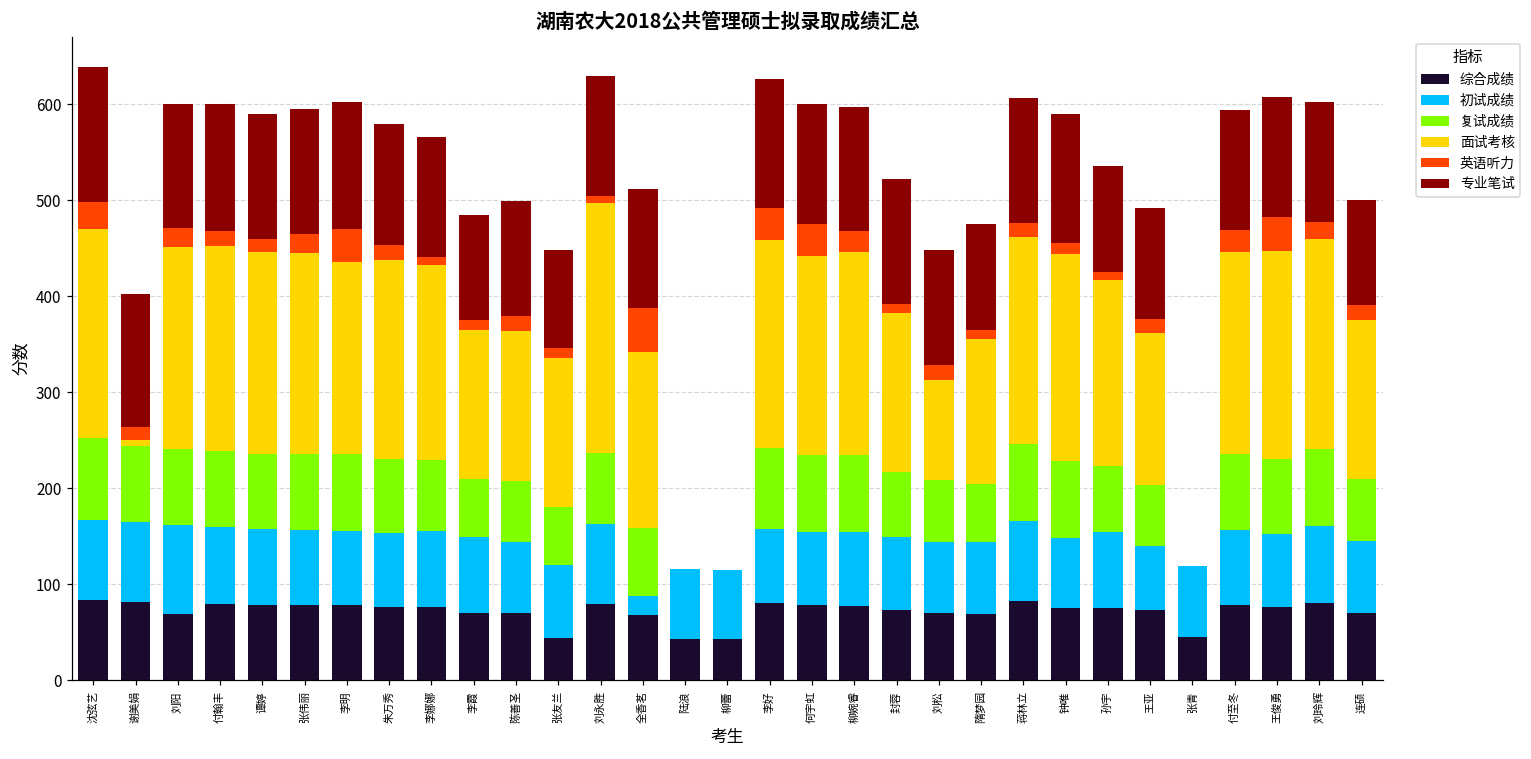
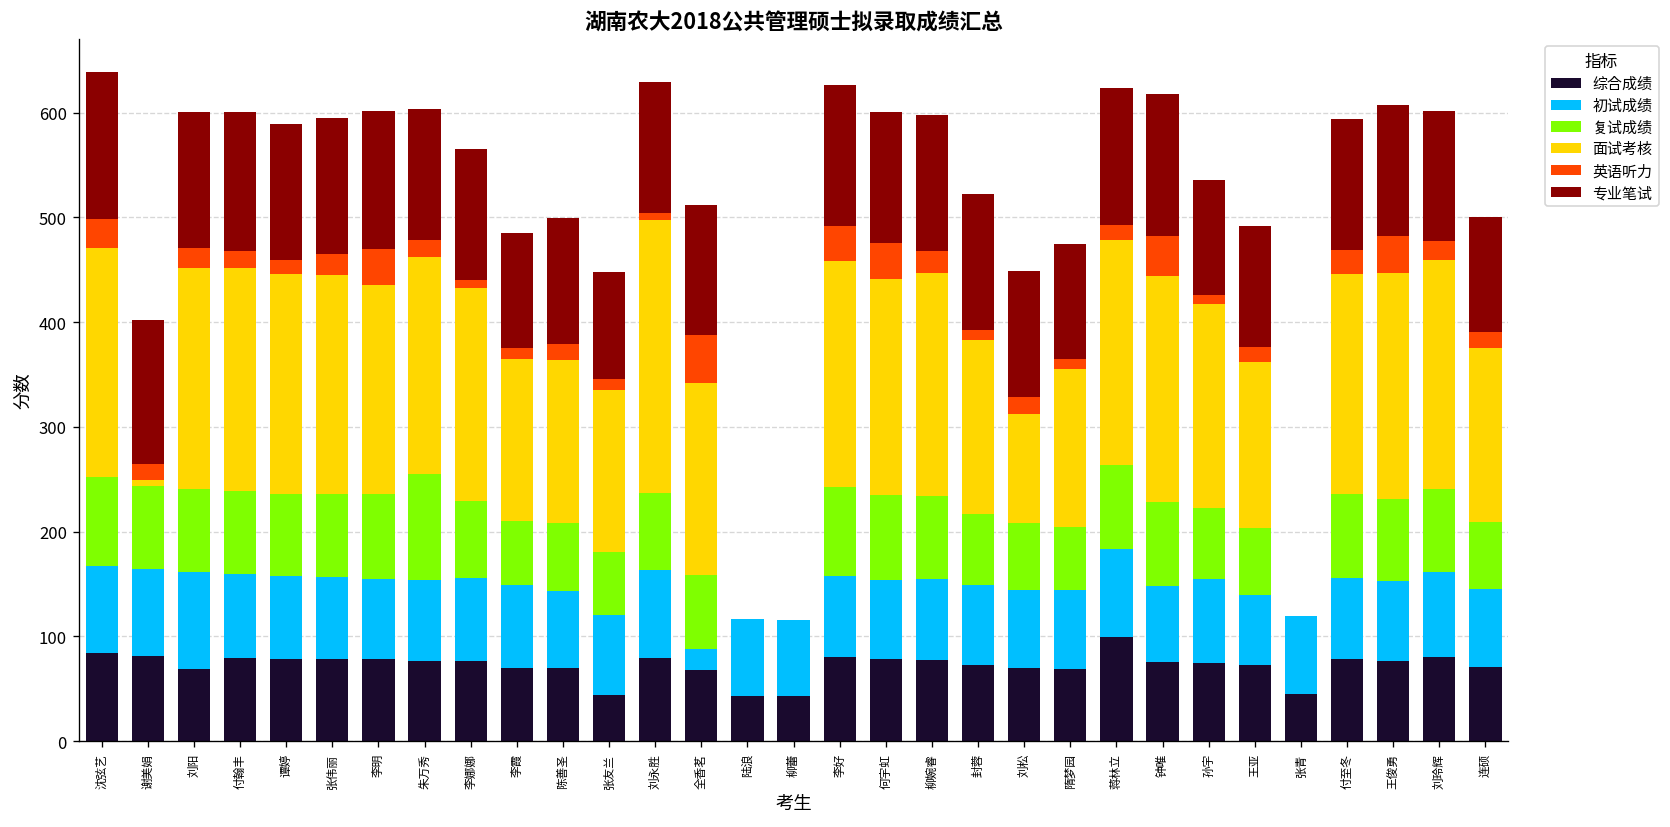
复试成绩, 朱万秀: 80 -> 100
综合成绩, 蒋林立: 80 -> 100
英语听力, 钟唯: 10 -> 40
